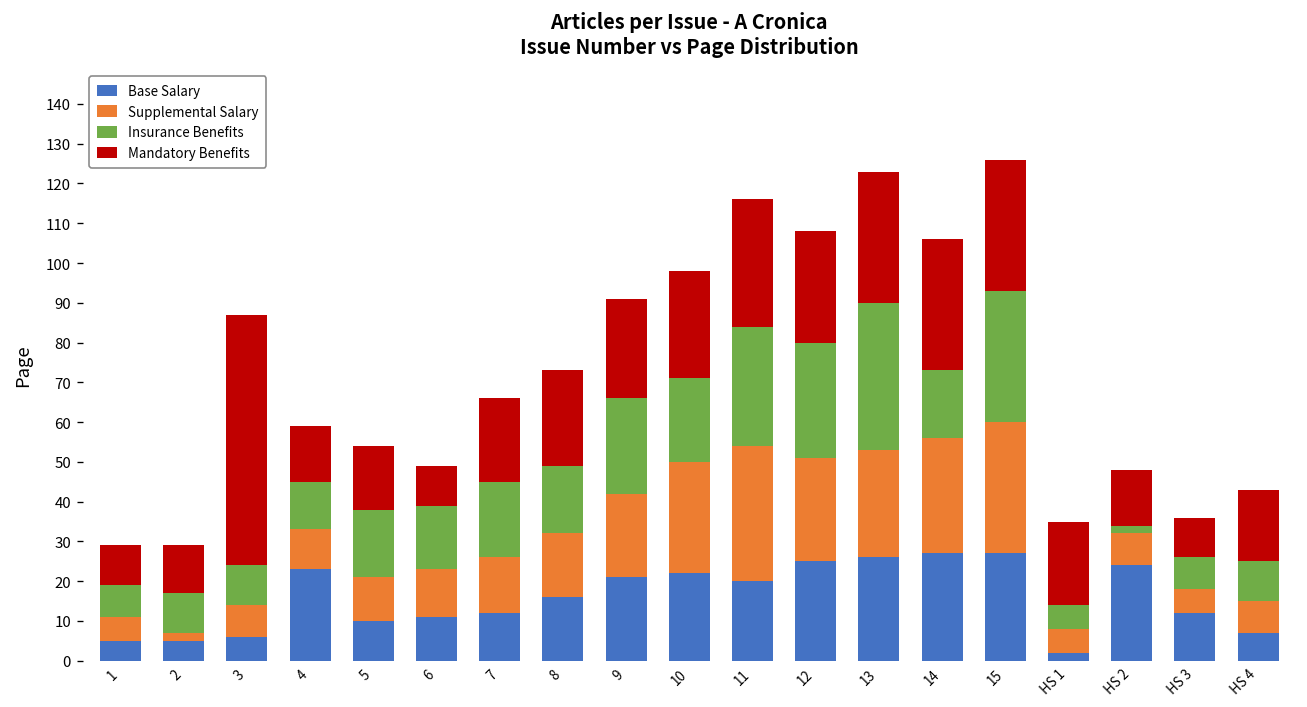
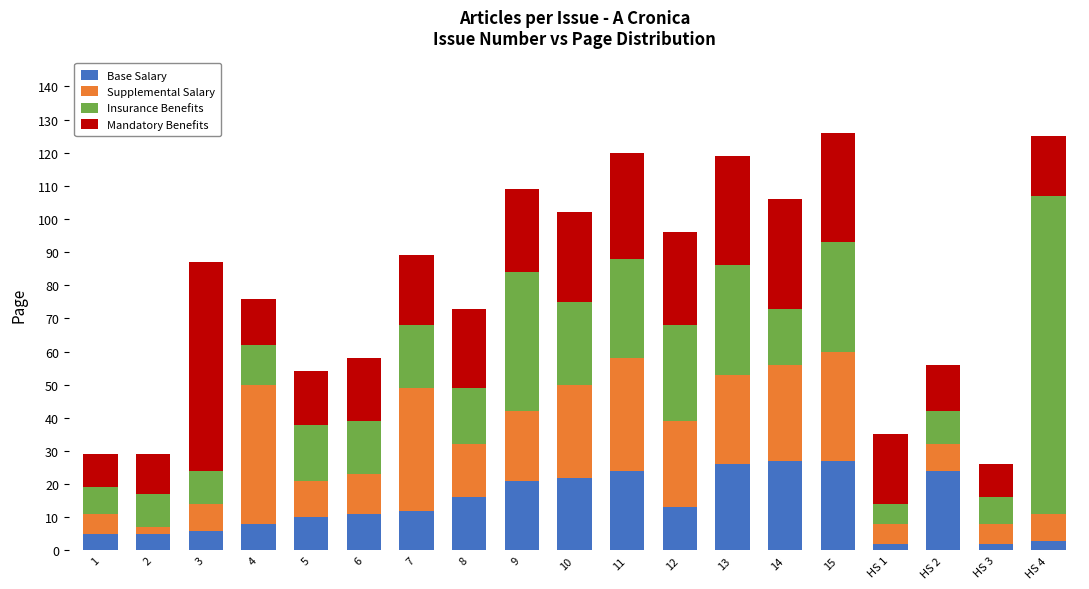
Base Salary, 4: 23 -> 8
Supplemental Salary, 4: 10 -> 42
Mandatory Benefits, 6: 10 -> 19
Supplemental Salary, 7: 14 -> 37
Insurance Benefits, 9: 24 -> 42
Insurance Benefits, 10: 21 -> 25
Base Salary, 11: 20 -> 24
Base Salary, 12: 25 -> 13
Insurance Benefits, 13: 37 -> 33
Insurance Benefits, HS 2: 2 -> 10
Base Salary, HS 3: 12 -> 2
Base Salary, HS 4: 7 -> 3
Insurance Benefits, HS 4: 10 -> 96
